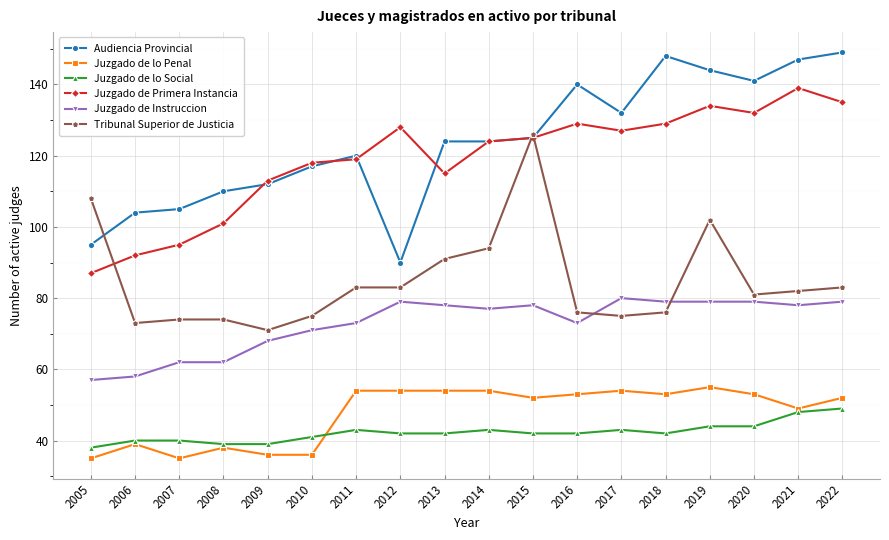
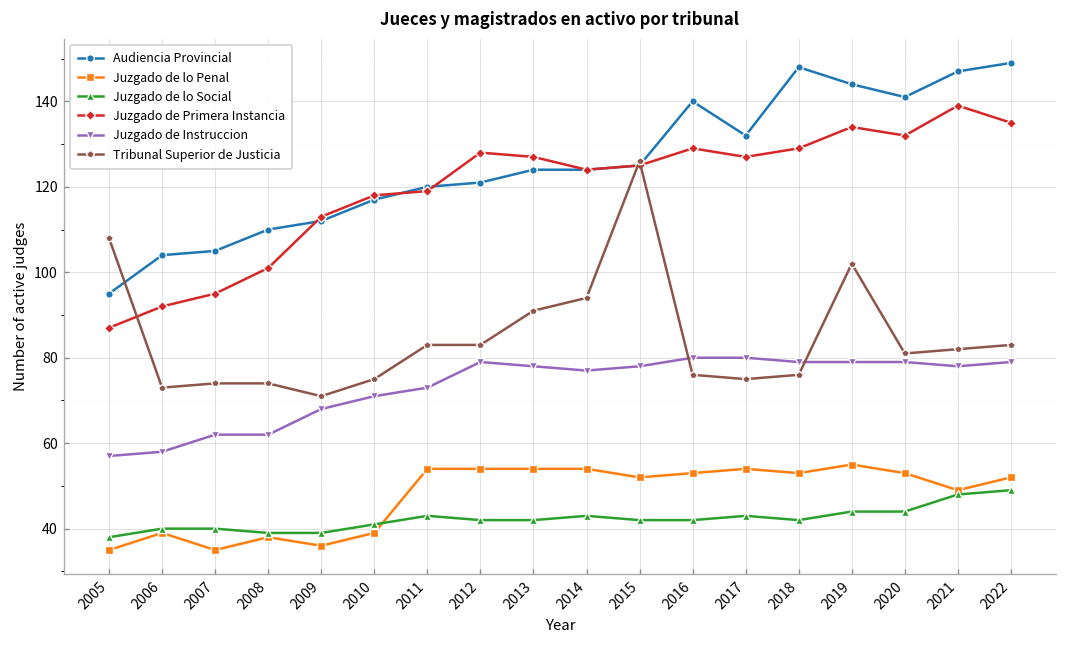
Juzgado de lo Penal, 2010: 36 -> 39
Audiencia Provincial, 2012: 90 -> 121
Juzgado de Primera Instancia, 2013: 115 -> 127
Juzgado de Instruccion, 2016: 73 -> 80
